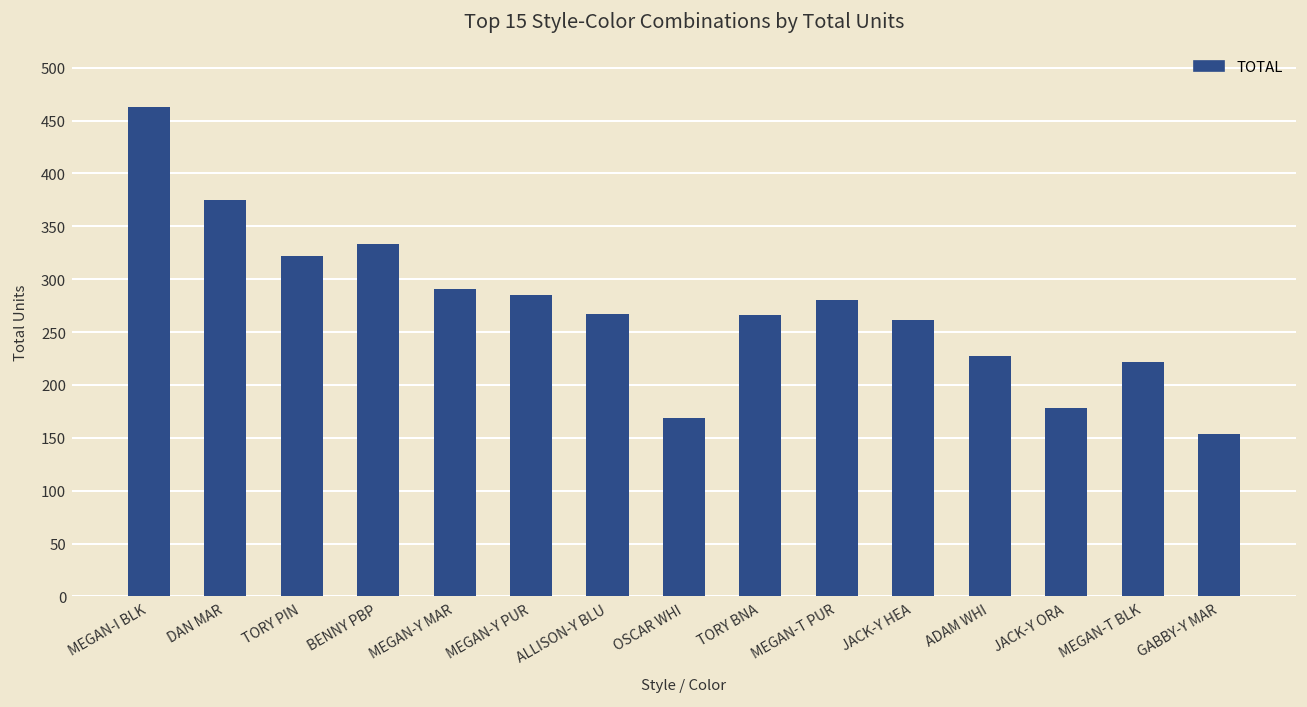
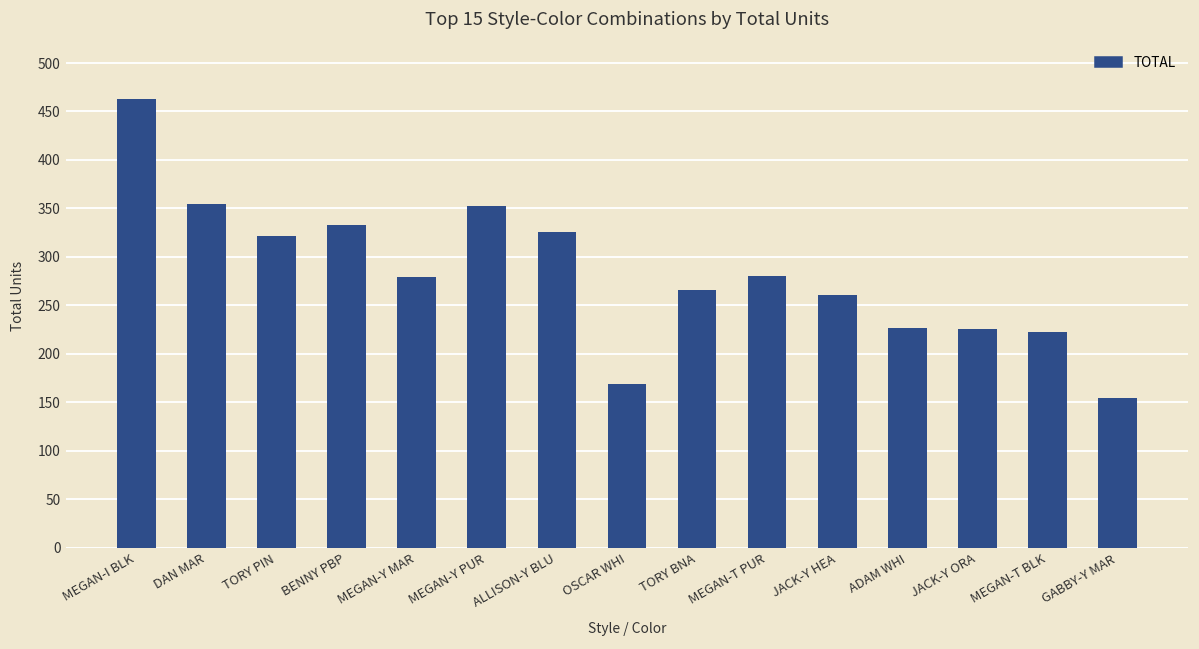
DAN MAR: 380 -> 360
MEGAN-Y MAR: 290 -> 280
MEGAN-Y PUR: 290 -> 350
ALLISON-Y BLU: 270 -> 330
JACK-Y ORA: 180 -> 230
